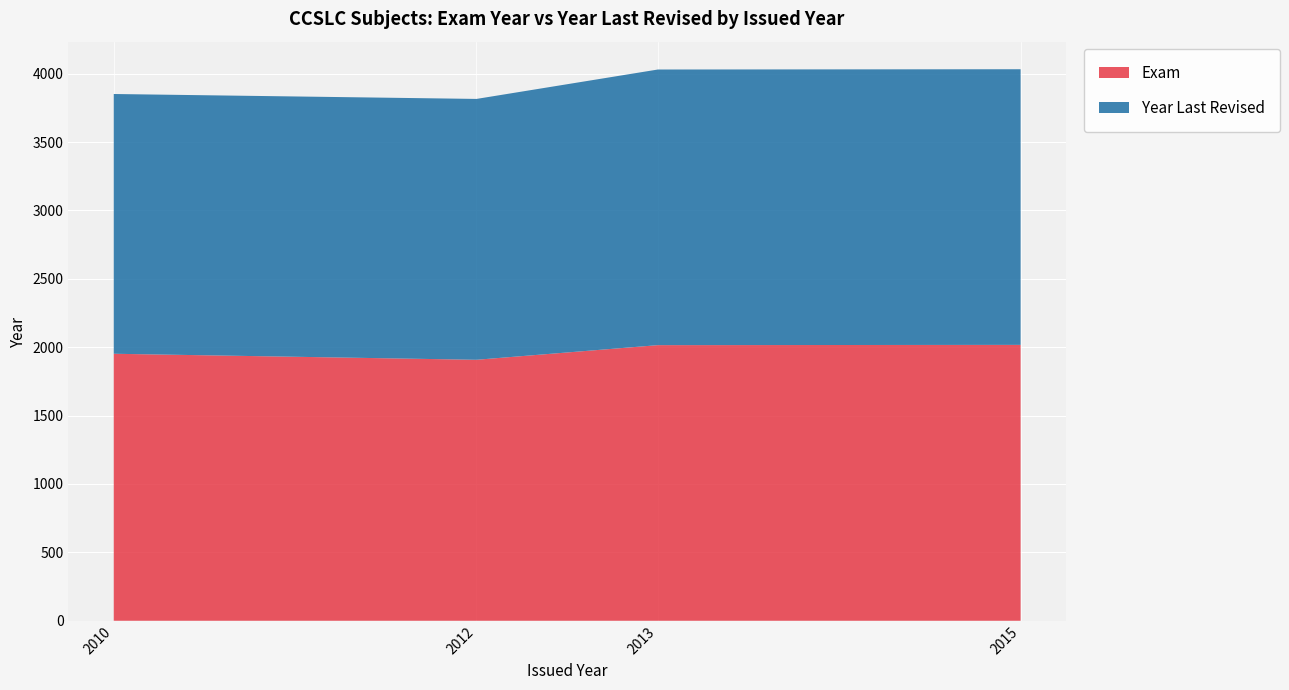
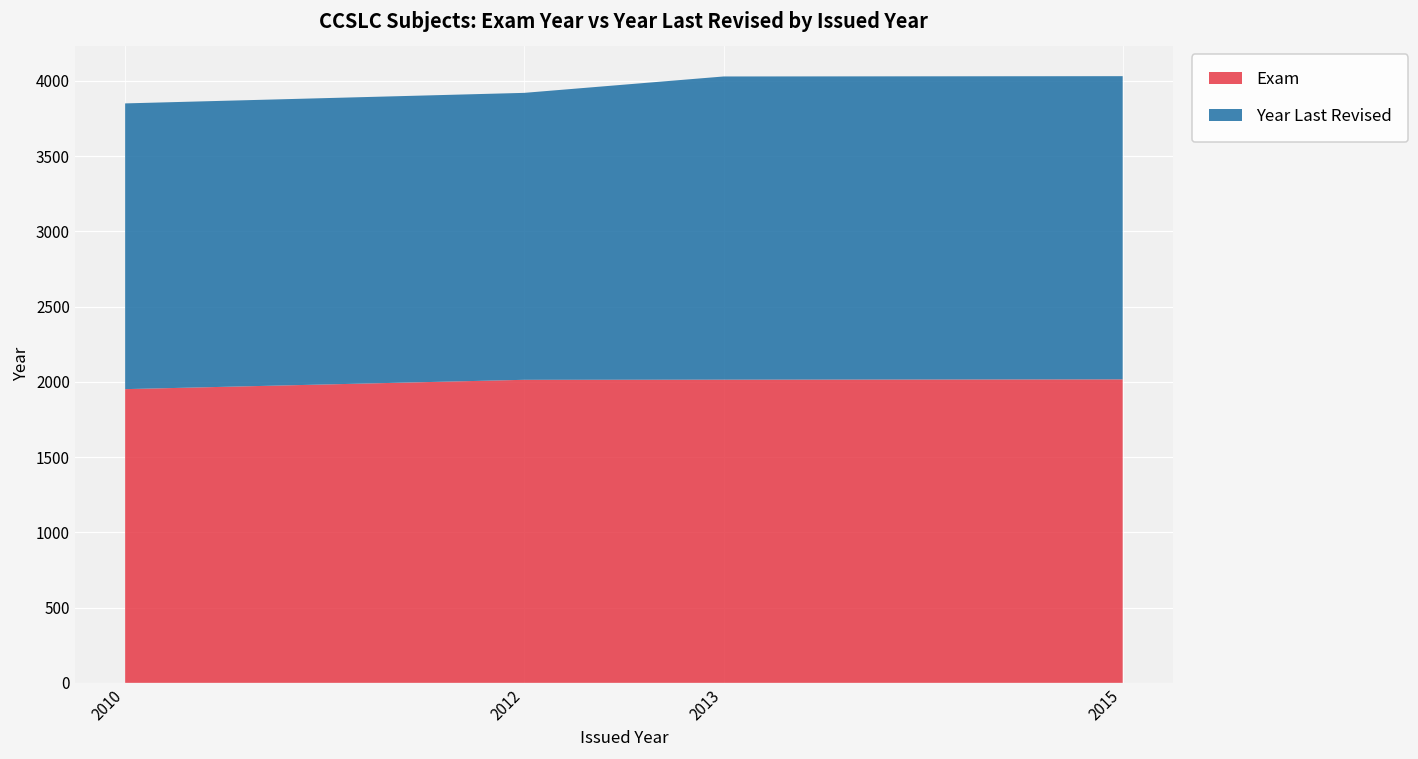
Exam, 2012: 1910 -> 2010
